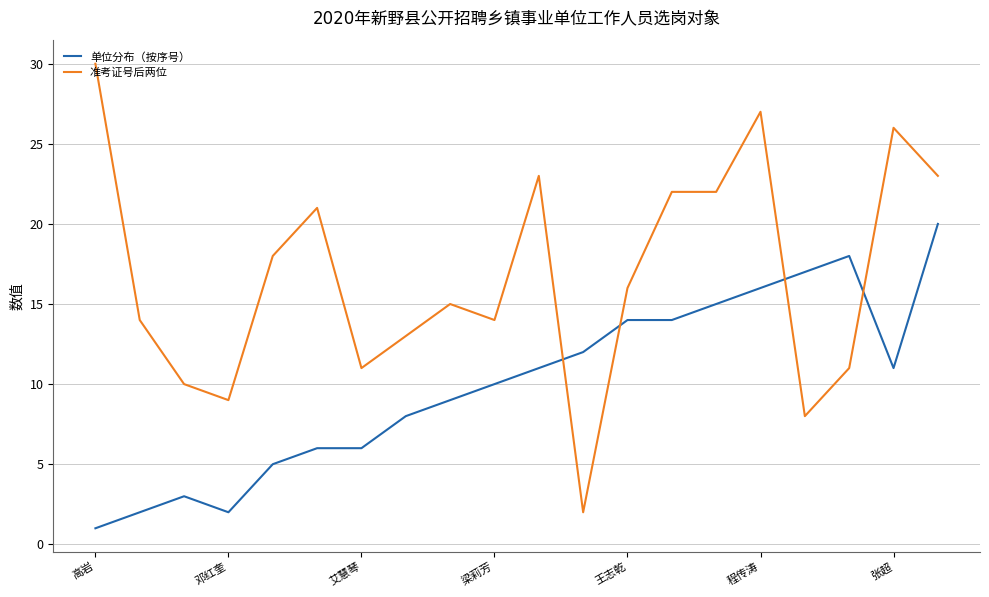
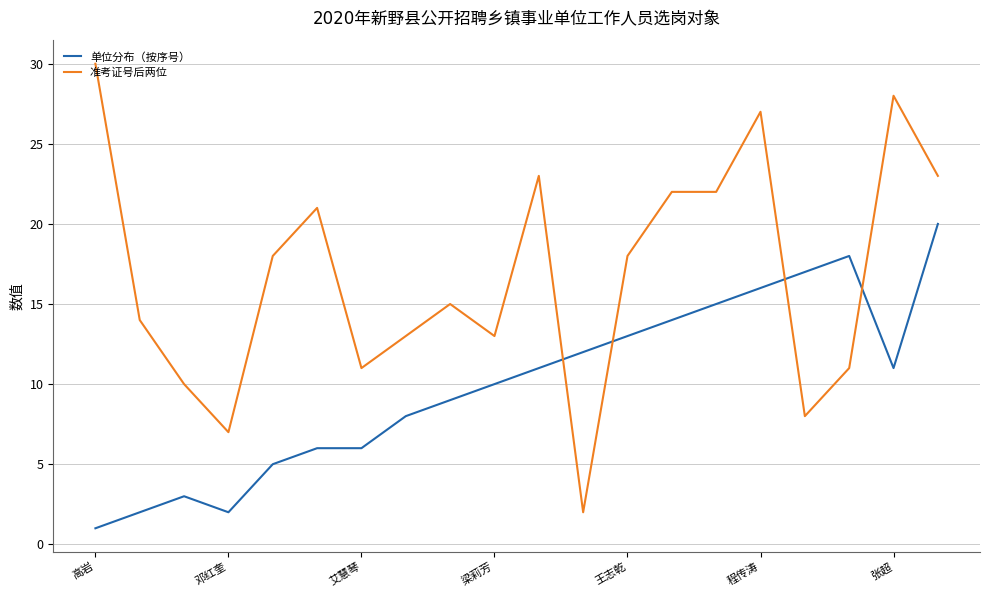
准考证号后两位, 邓红奎: 9 -> 7
准考证号后两位, 梁莉芳: 14 -> 13
单位分布（按序号）, 王志乾: 14 -> 13
准考证号后两位, 王志乾: 16 -> 18
准考证号后两位, 张超: 26 -> 28
